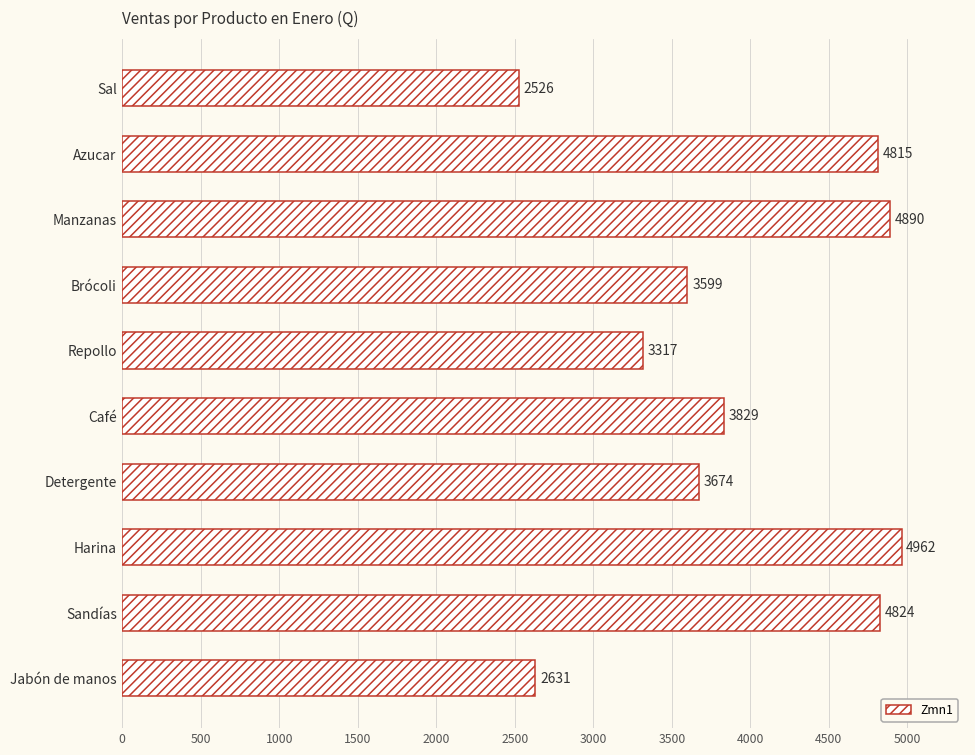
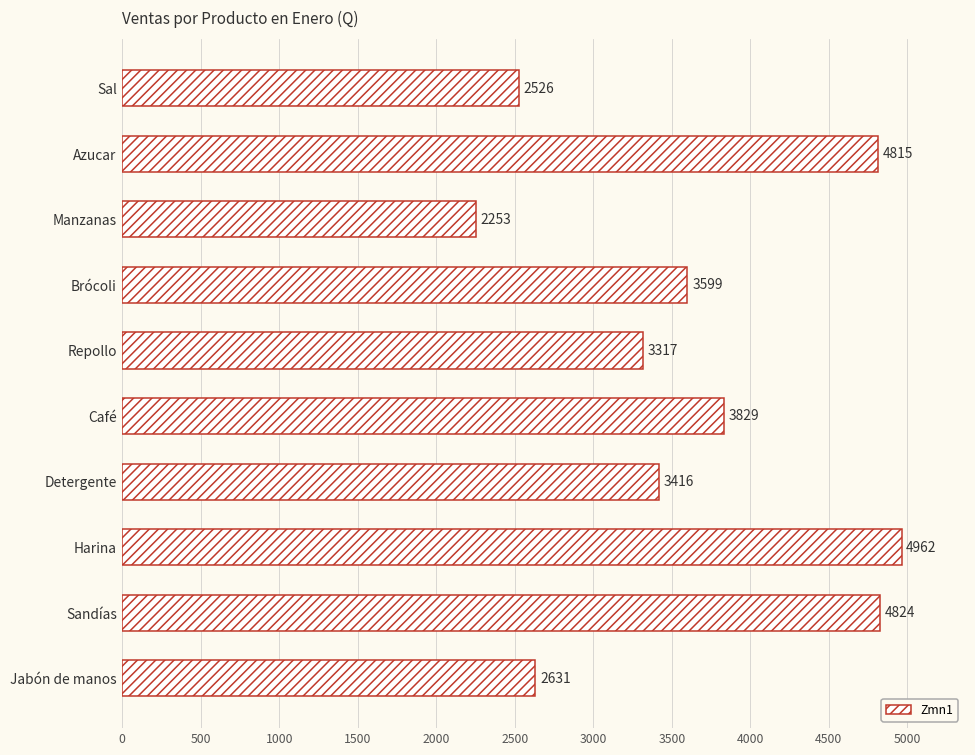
Manzanas: 4890 -> 2253
Detergente: 3674 -> 3416
